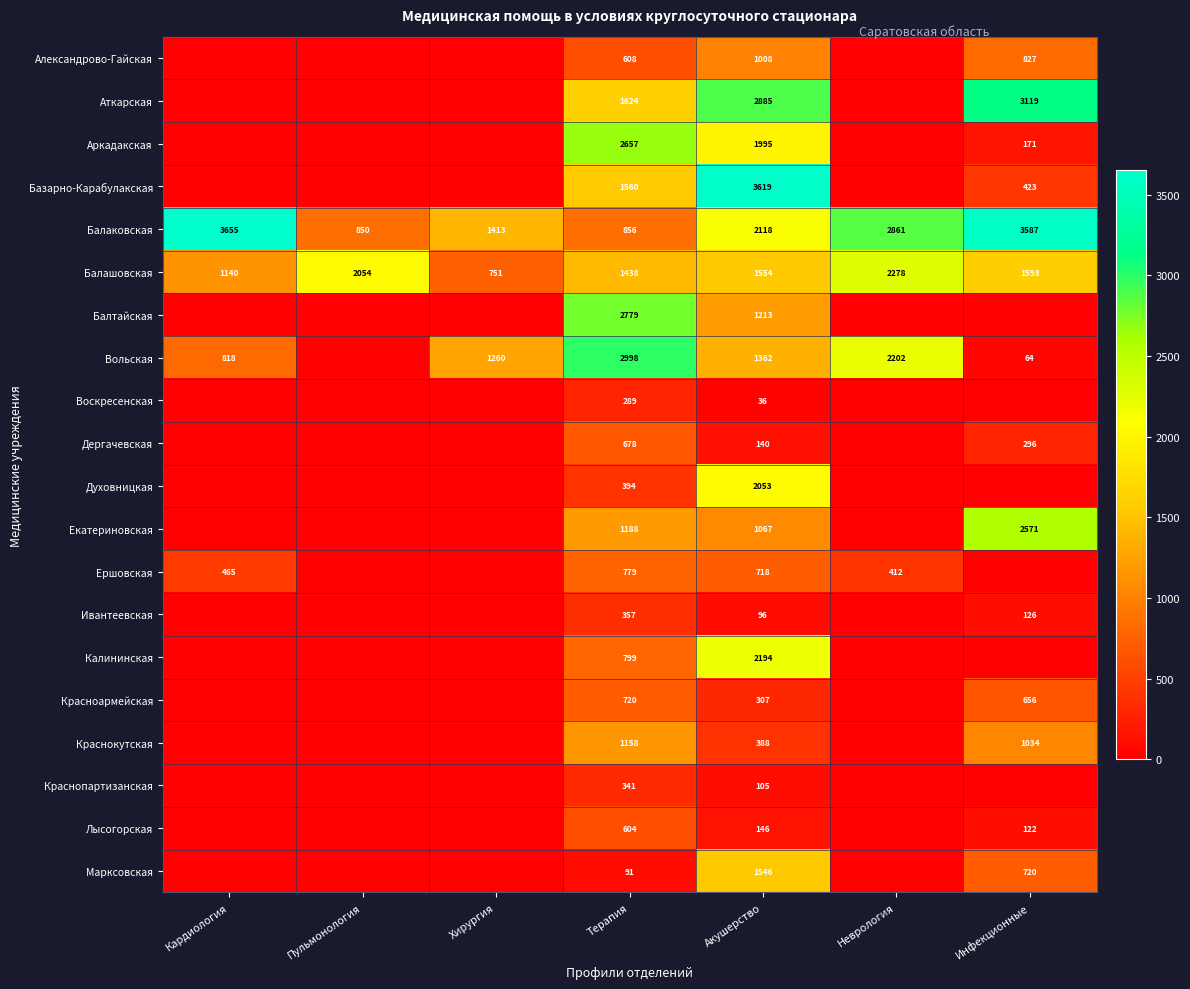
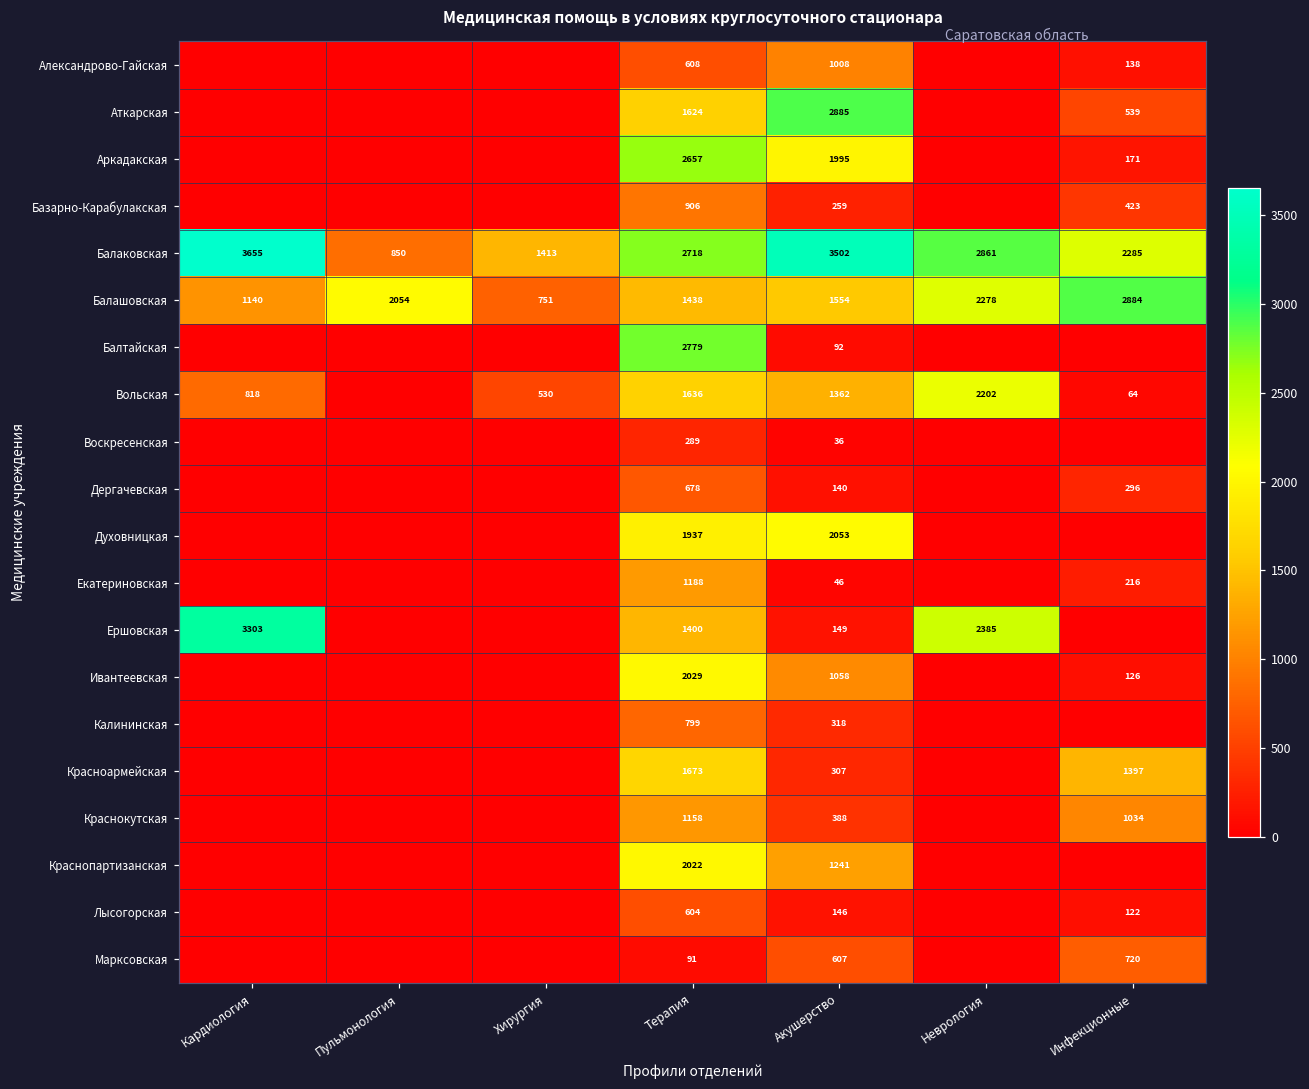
Александрово-Гайская, Инфекционные: 827 -> 138
Аткарская, Инфекционные: 3119 -> 539
Базарно-Карабулакская, Терапия: 1560 -> 906
Базарно-Карабулакская, Акушерство: 3619 -> 259
Балаковская, Терапия: 856 -> 2718
Балаковская, Акушерство: 2118 -> 3502
Балаковская, Инфекционные: 3587 -> 2285
Балашовская, Инфекционные: 1593 -> 2884
Балтайская, Акушерство: 1213 -> 92
Вольская, Хирургия: 1260 -> 530
Вольская, Терапия: 2998 -> 1636
Духовницкая, Терапия: 394 -> 1937
Екатериновская, Акушерство: 1067 -> 46
Екатериновская, Инфекционные: 2571 -> 216
Ершовская, Кардиология: 465 -> 3303
Ершовская, Терапия: 779 -> 1400
Ершовская, Акушерство: 718 -> 149
Ершовская, Неврология: 412 -> 2385
Ивантеевская, Терапия: 357 -> 2029
Ивантеевская, Акушерство: 96 -> 1058
Калининская, Акушерство: 2194 -> 318
Красноармейская, Терапия: 720 -> 1673
Красноармейская, Инфекционные: 656 -> 1397
Краснопартизанская, Терапия: 341 -> 2022
Краснопартизанская, Акушерство: 105 -> 1241
Марксовская, Акушерство: 1546 -> 607
